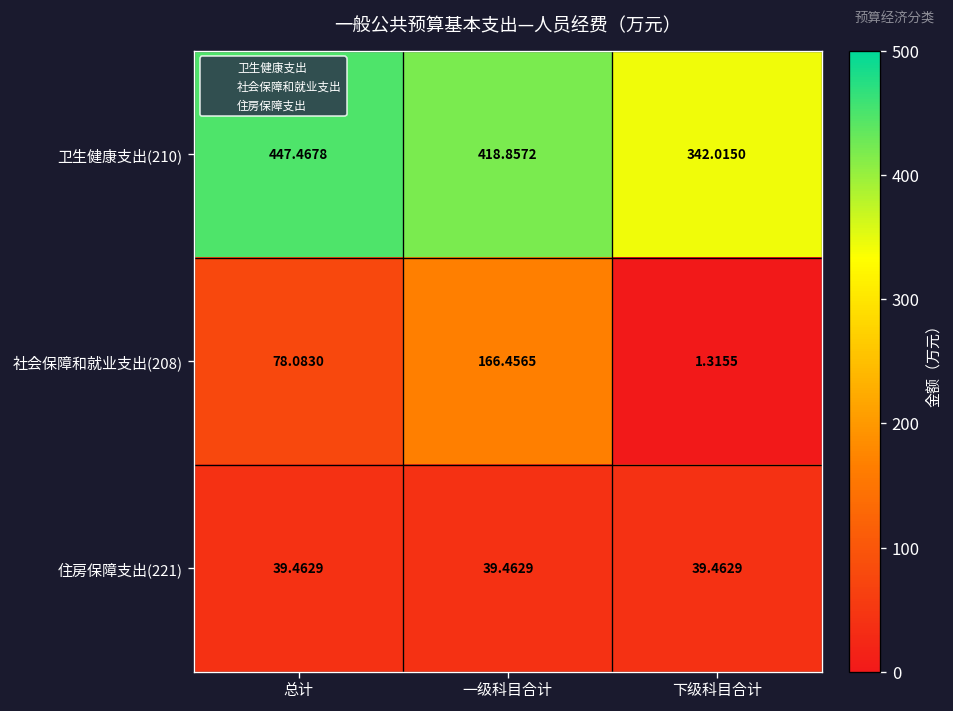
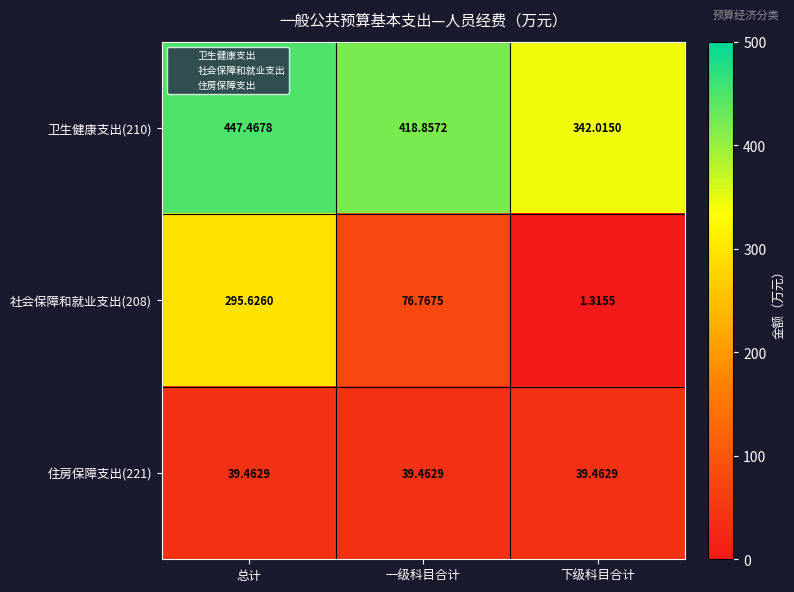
社会保障和就业支出(208), 总计: 78.0830 -> 295.6260
社会保障和就业支出(208), 一级科目合计: 166.4565 -> 76.7675
